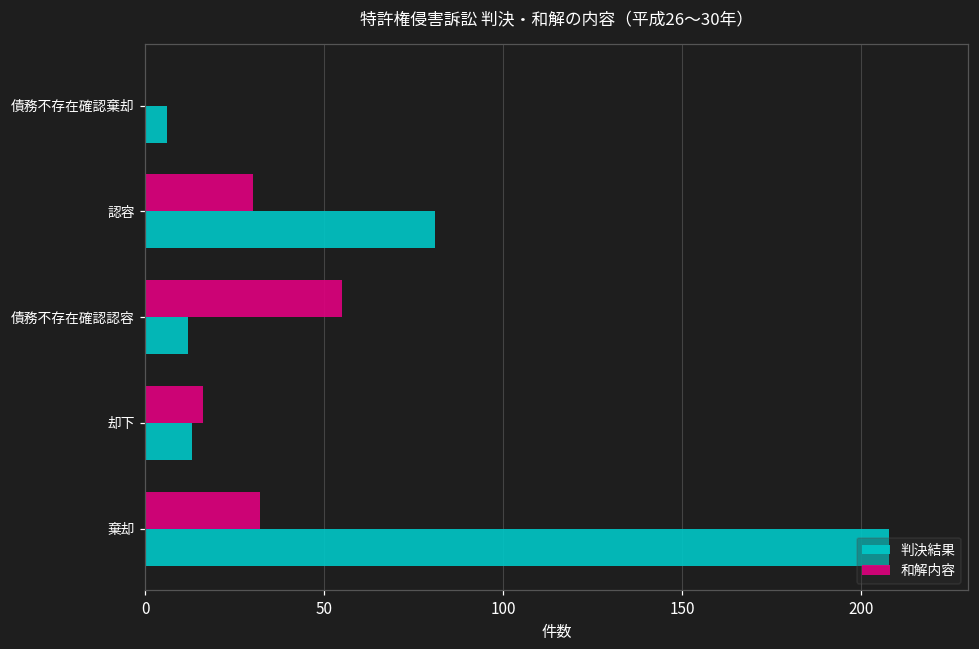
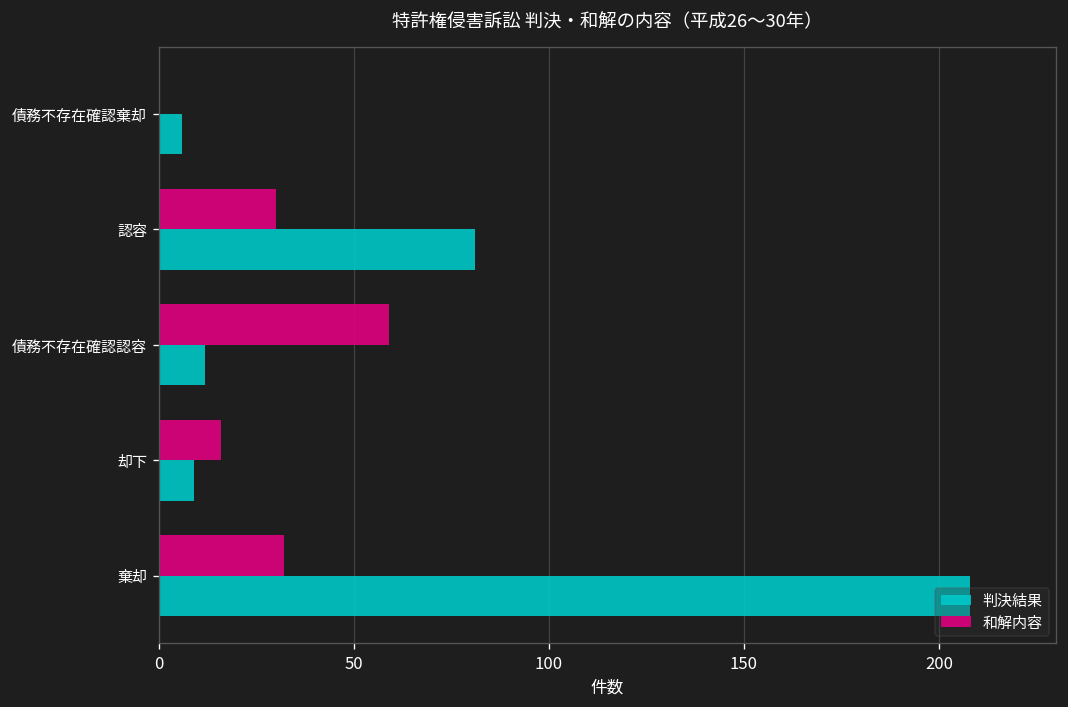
和解内容, 債務不存在確認認容: 55 -> 59
判決結果, 却下: 13 -> 9
